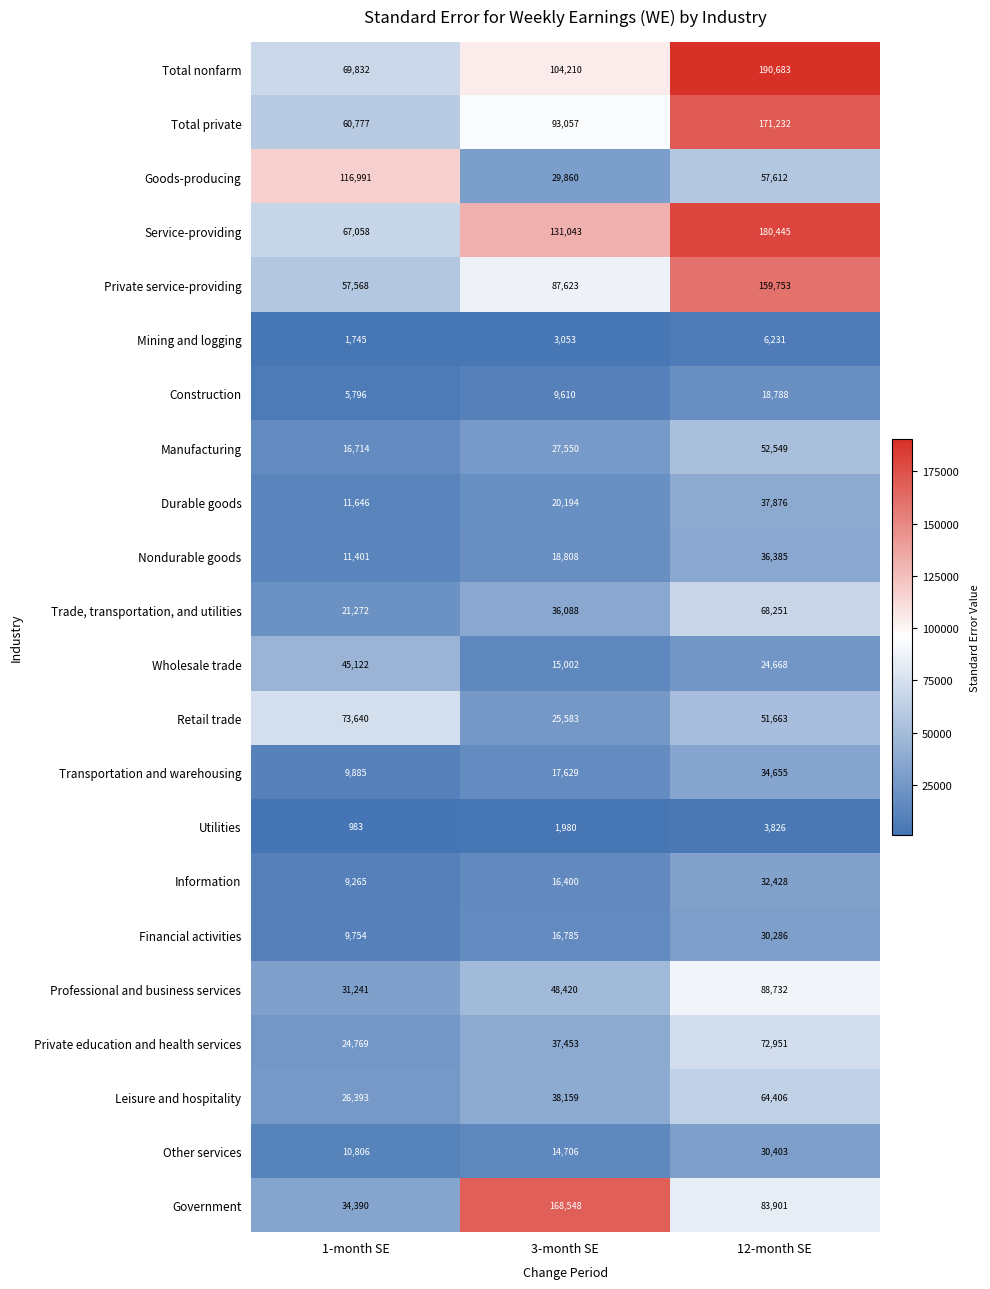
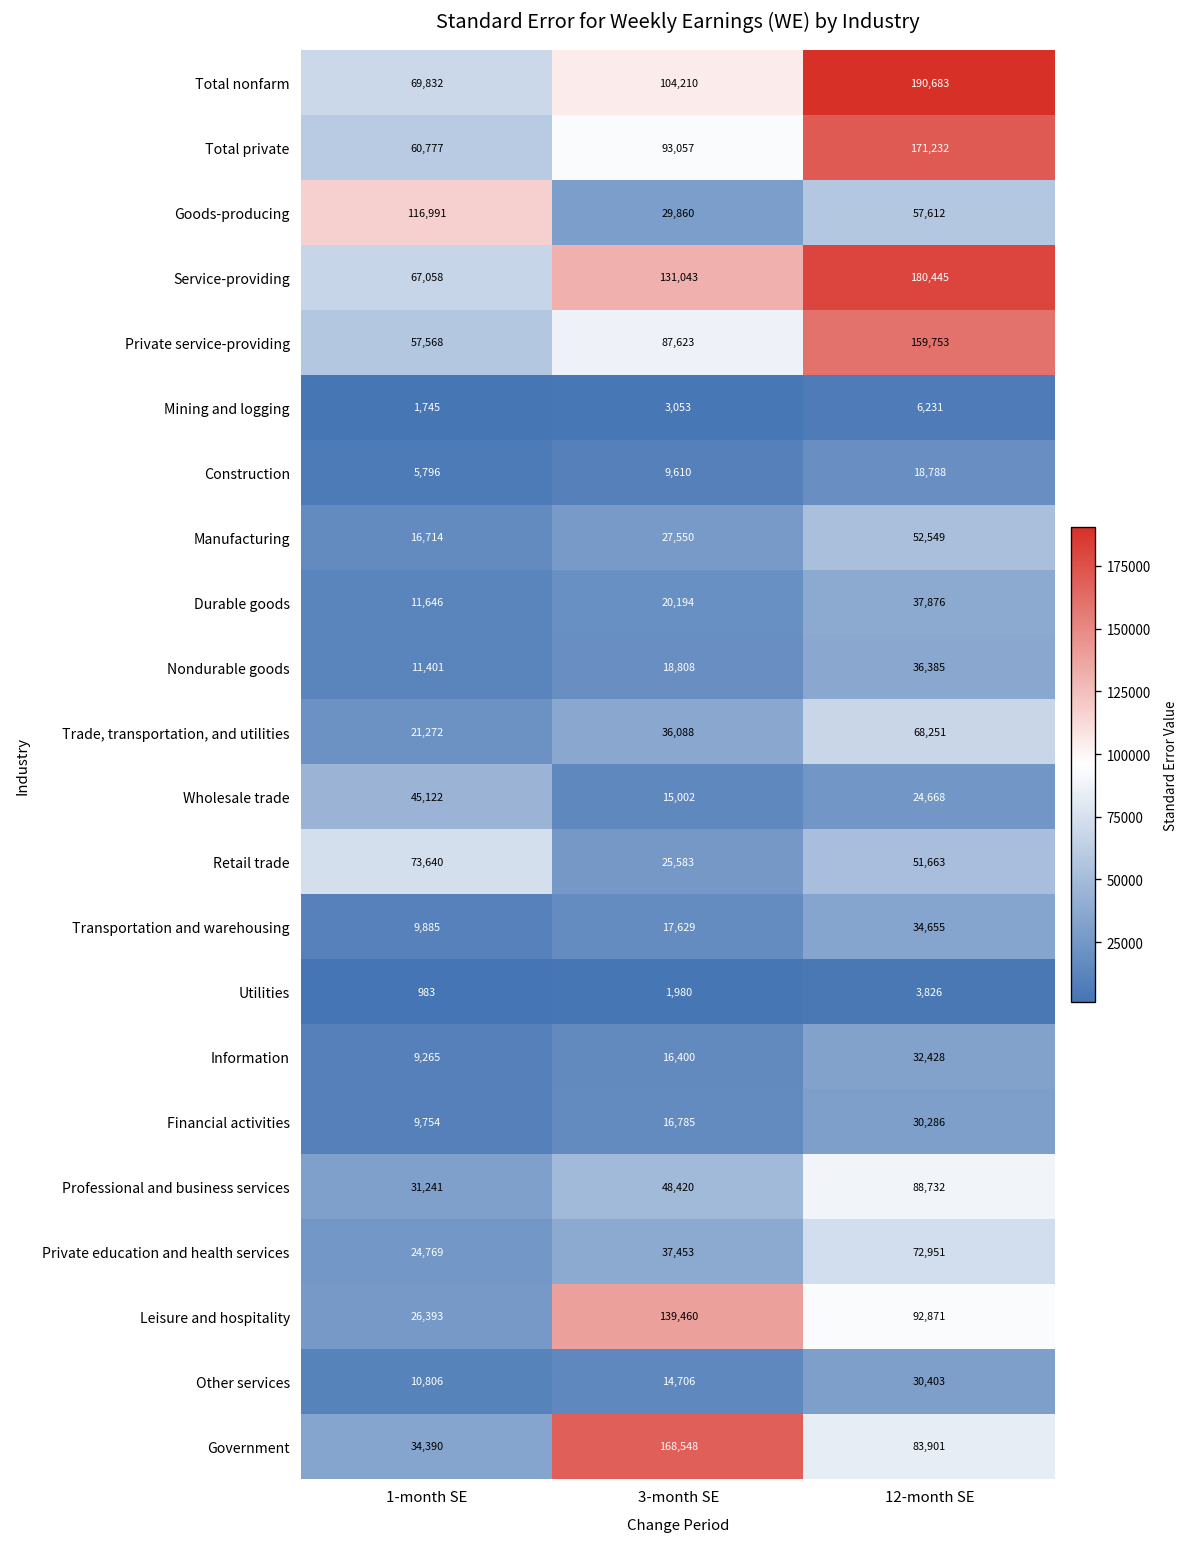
Leisure and hospitality, 3-month SE: 38,159 -> 139,460
Leisure and hospitality, 12-month SE: 64,406 -> 92,871
